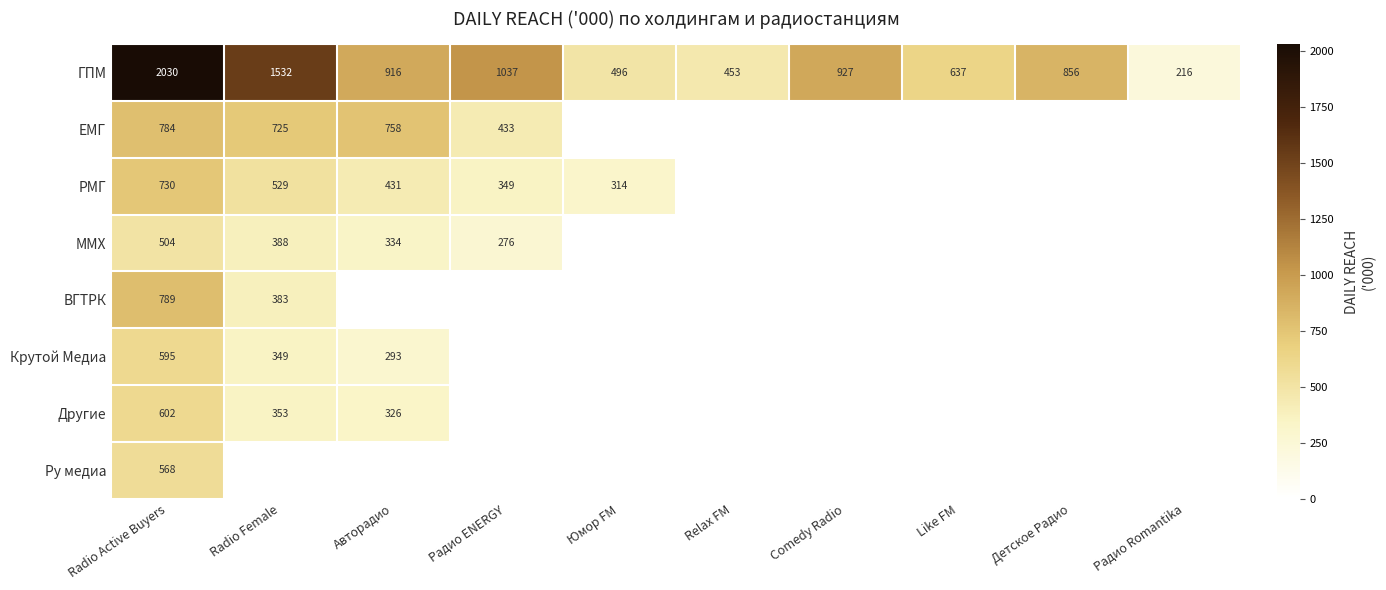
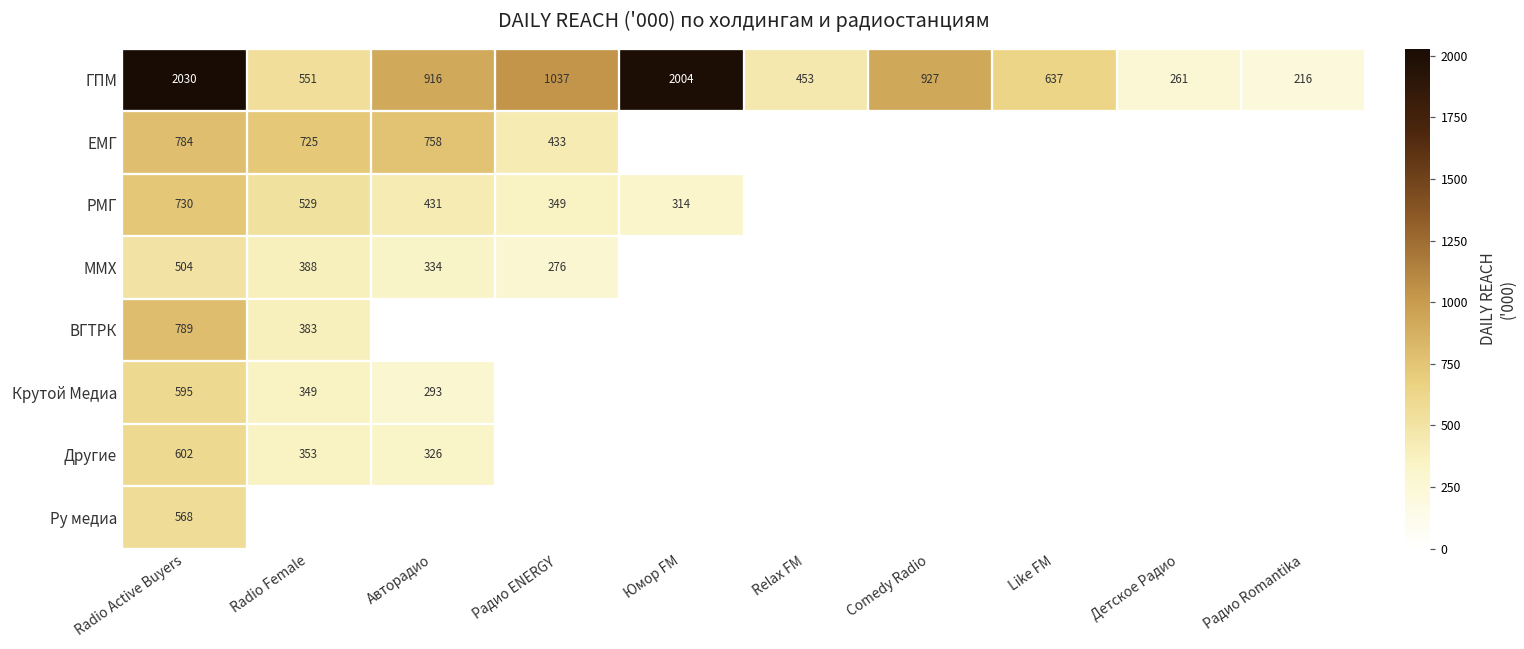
ГПМ, Radio Female: 1532 -> 551
ГПМ, Юмор FM: 496 -> 2004
ГПМ, Детское Радио: 856 -> 261
